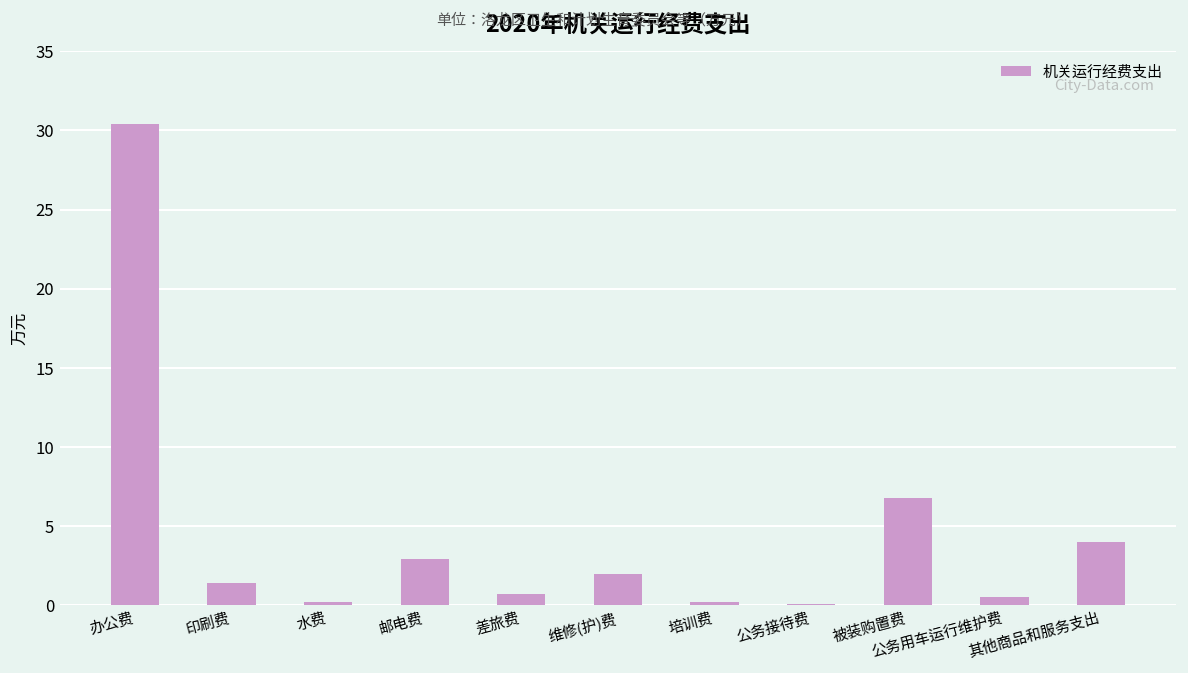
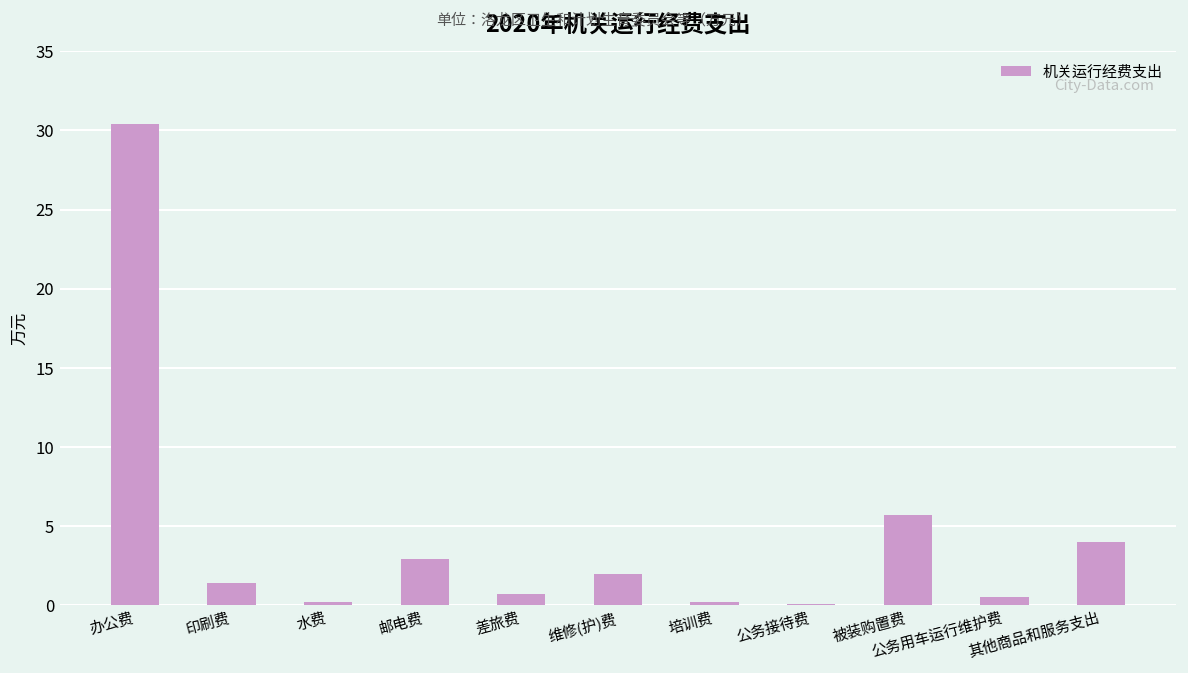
被装购置费: 6.8 -> 5.7
